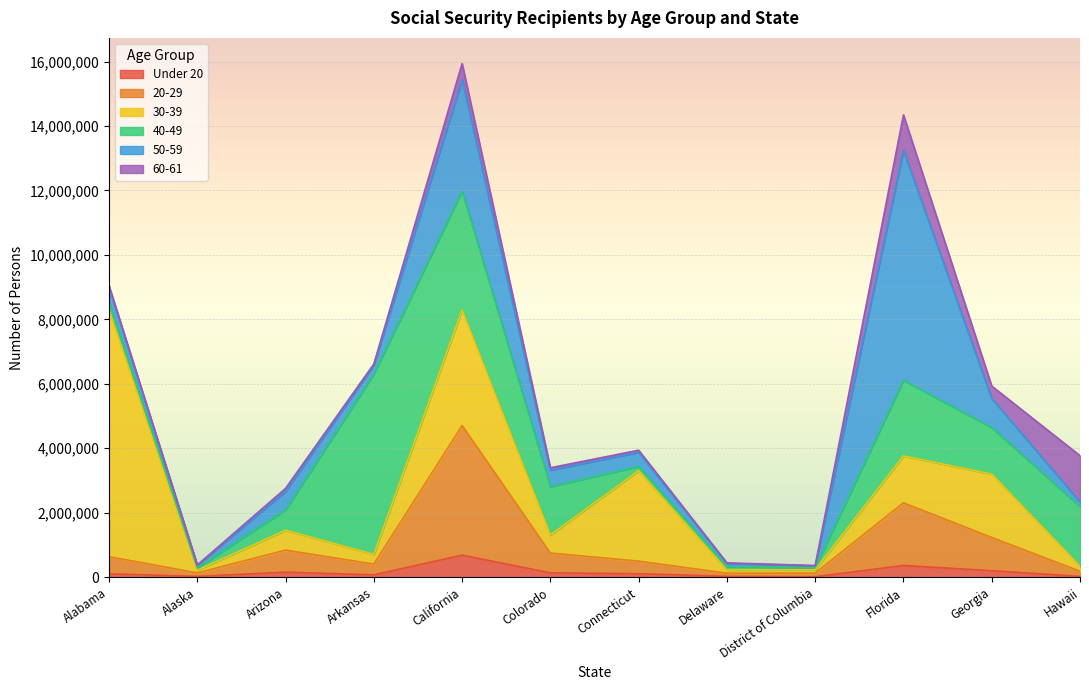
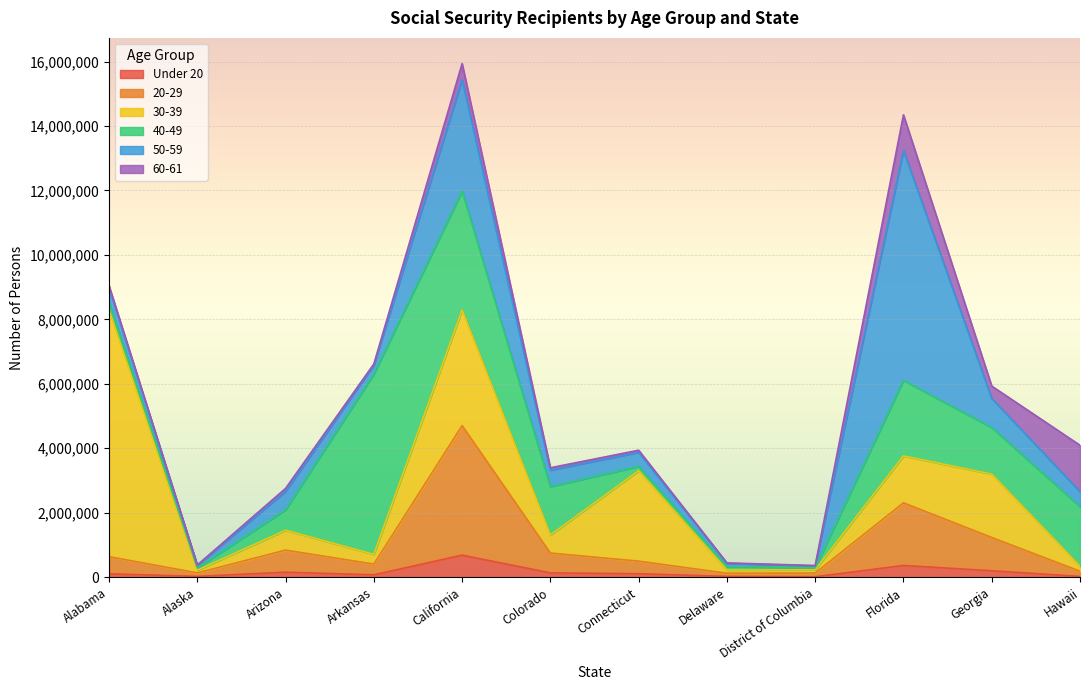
50-59, Hawaii: 100,000 -> 500,000
